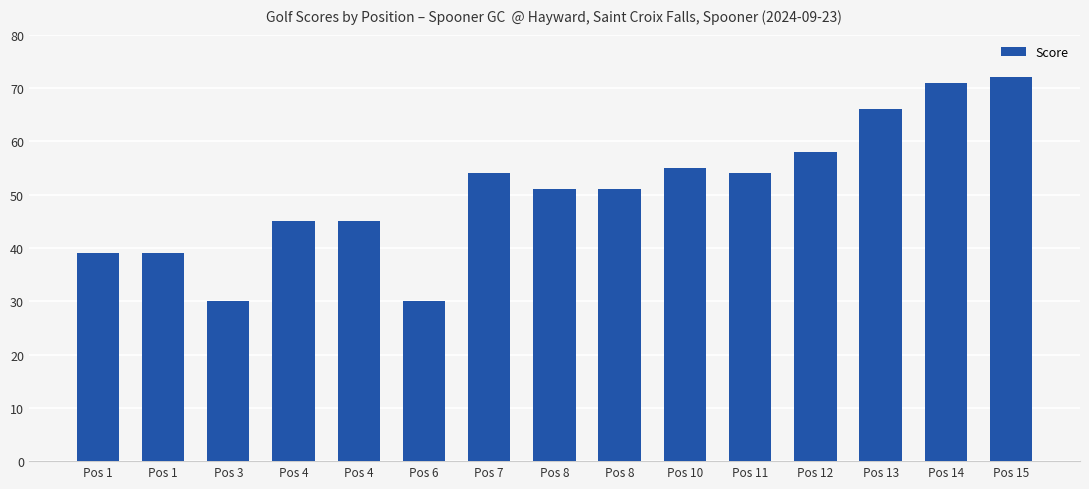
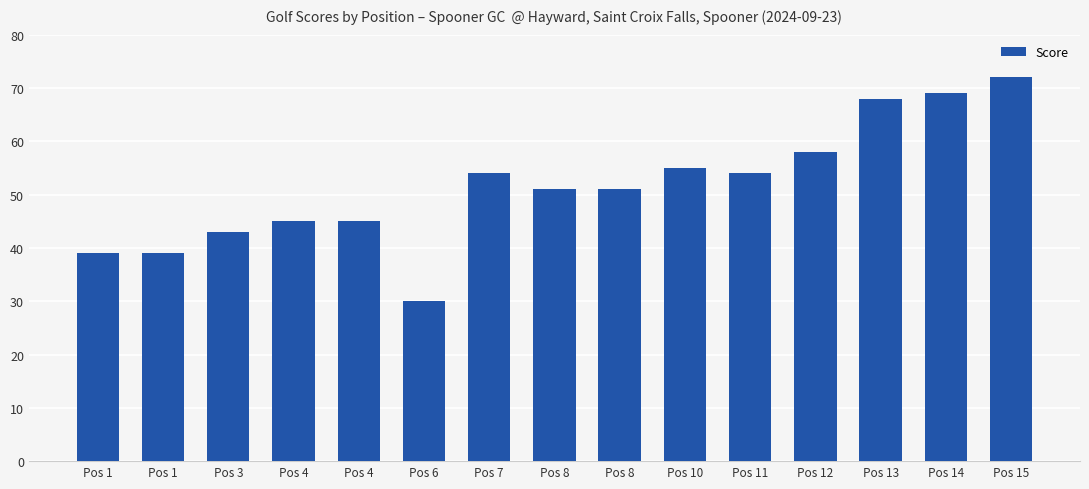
Pos 3: 30 -> 43
Pos 13: 66 -> 68
Pos 14: 71 -> 69
